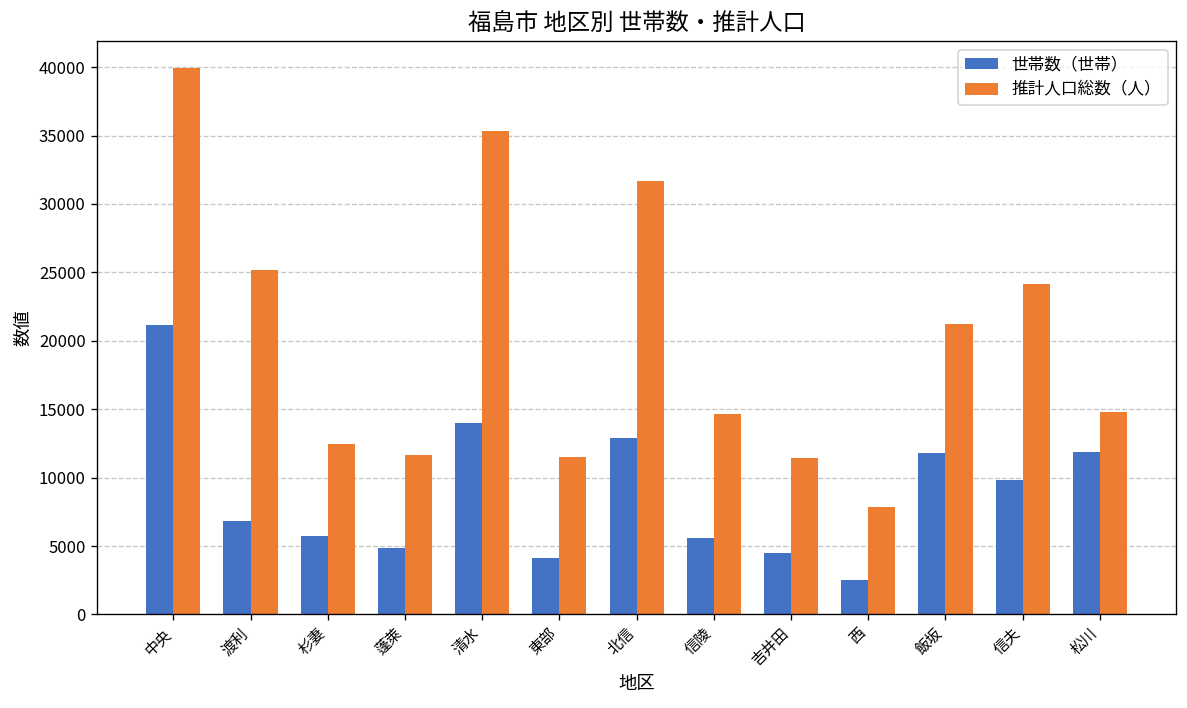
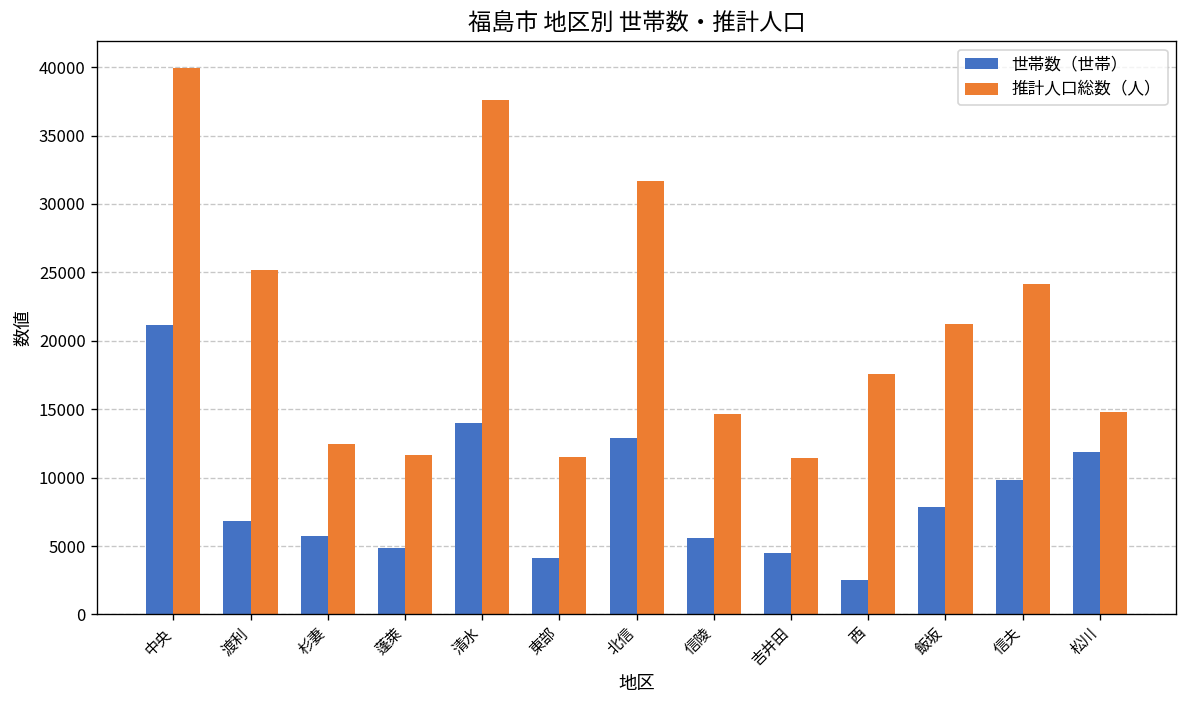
推計人口総数（人）, 清水: 35300 -> 37600
推計人口総数（人）, 西: 7800 -> 17600
世帯数（世帯）, 飯坂: 11800 -> 7800
